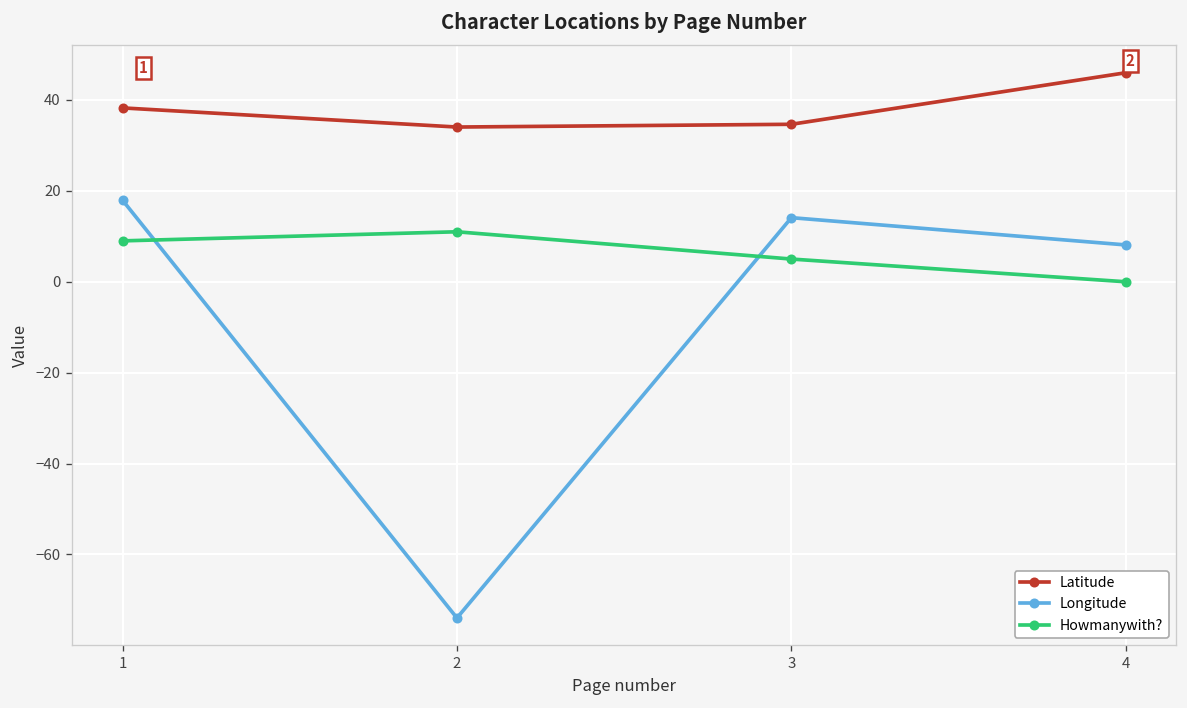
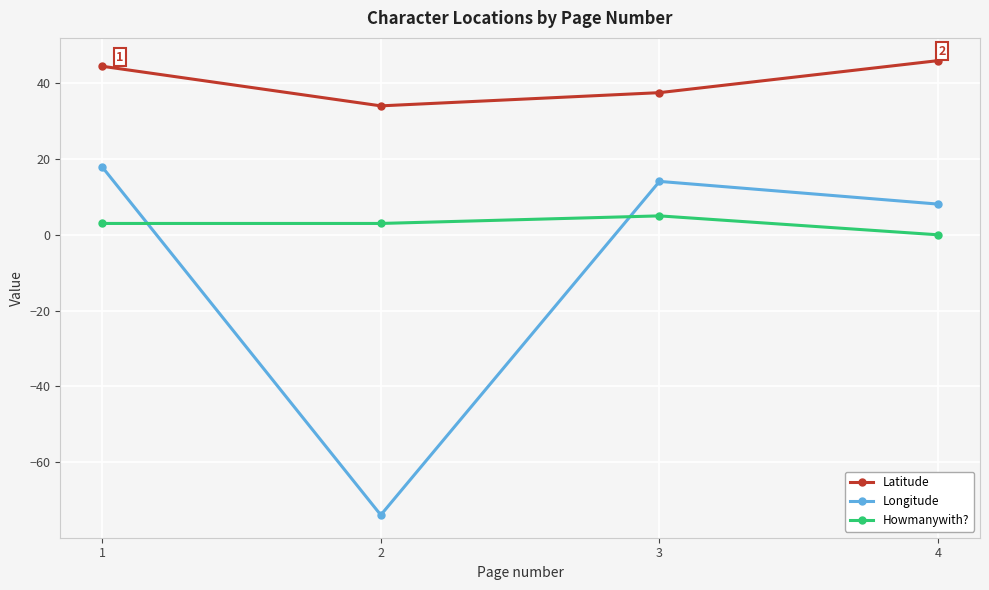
Latitude, 1: 38 -> 45
Howmanywith?, 1: 9 -> 3
Howmanywith?, 2: 11 -> 3
Latitude, 3: 35 -> 38
